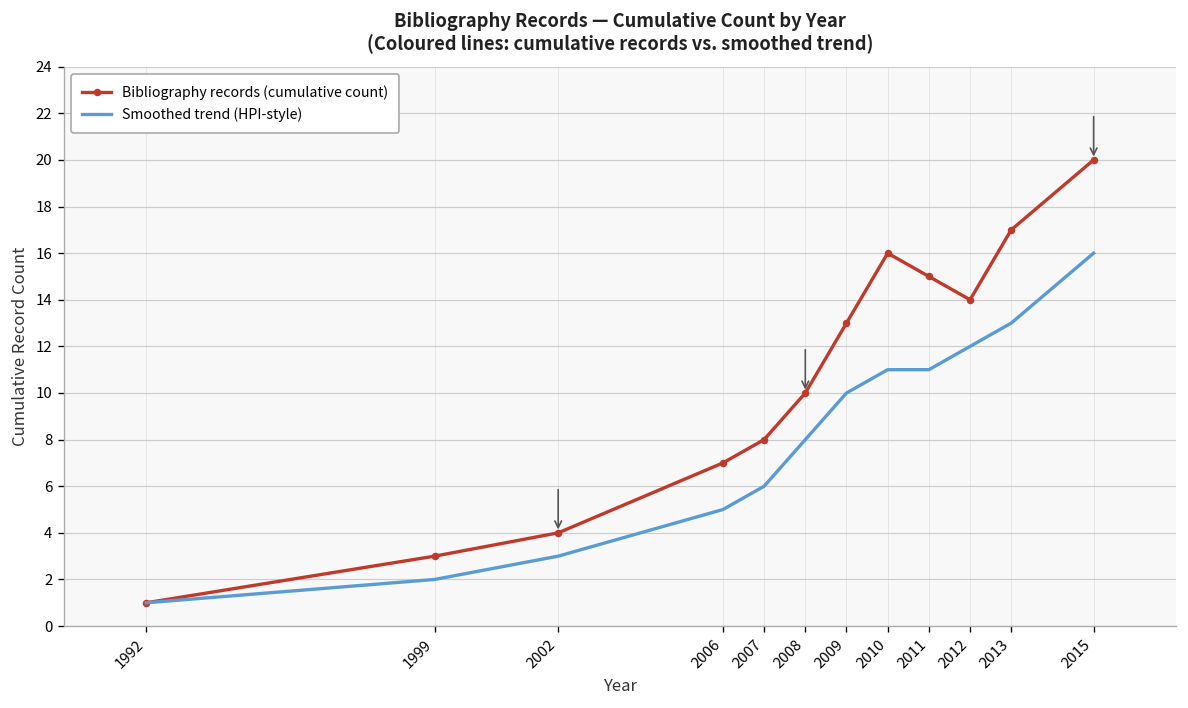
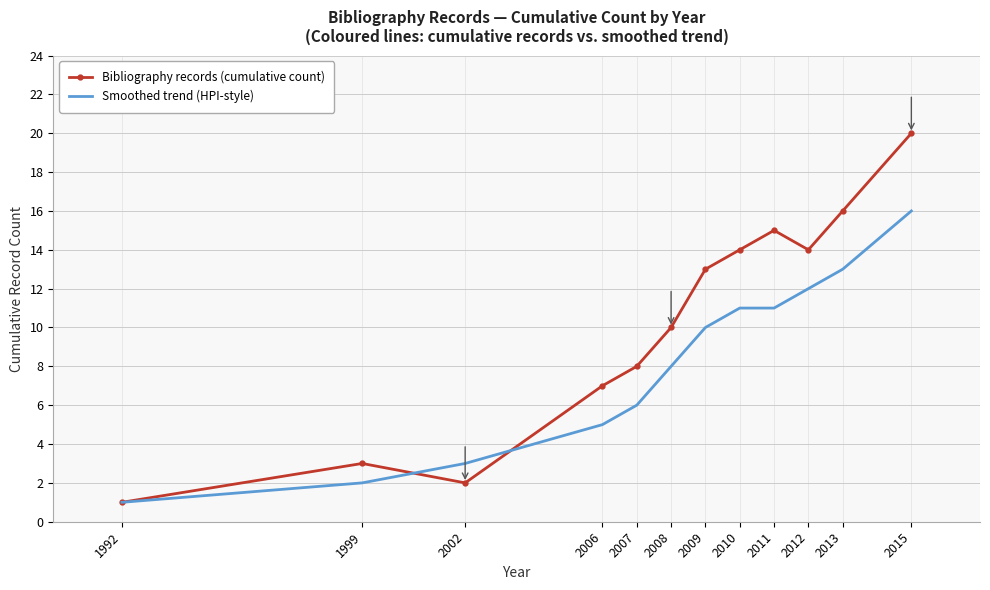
Bibliography records (cumulative count), 2002: 4 -> 2
Bibliography records (cumulative count), 2010: 16 -> 14
Bibliography records (cumulative count), 2013: 17 -> 16
